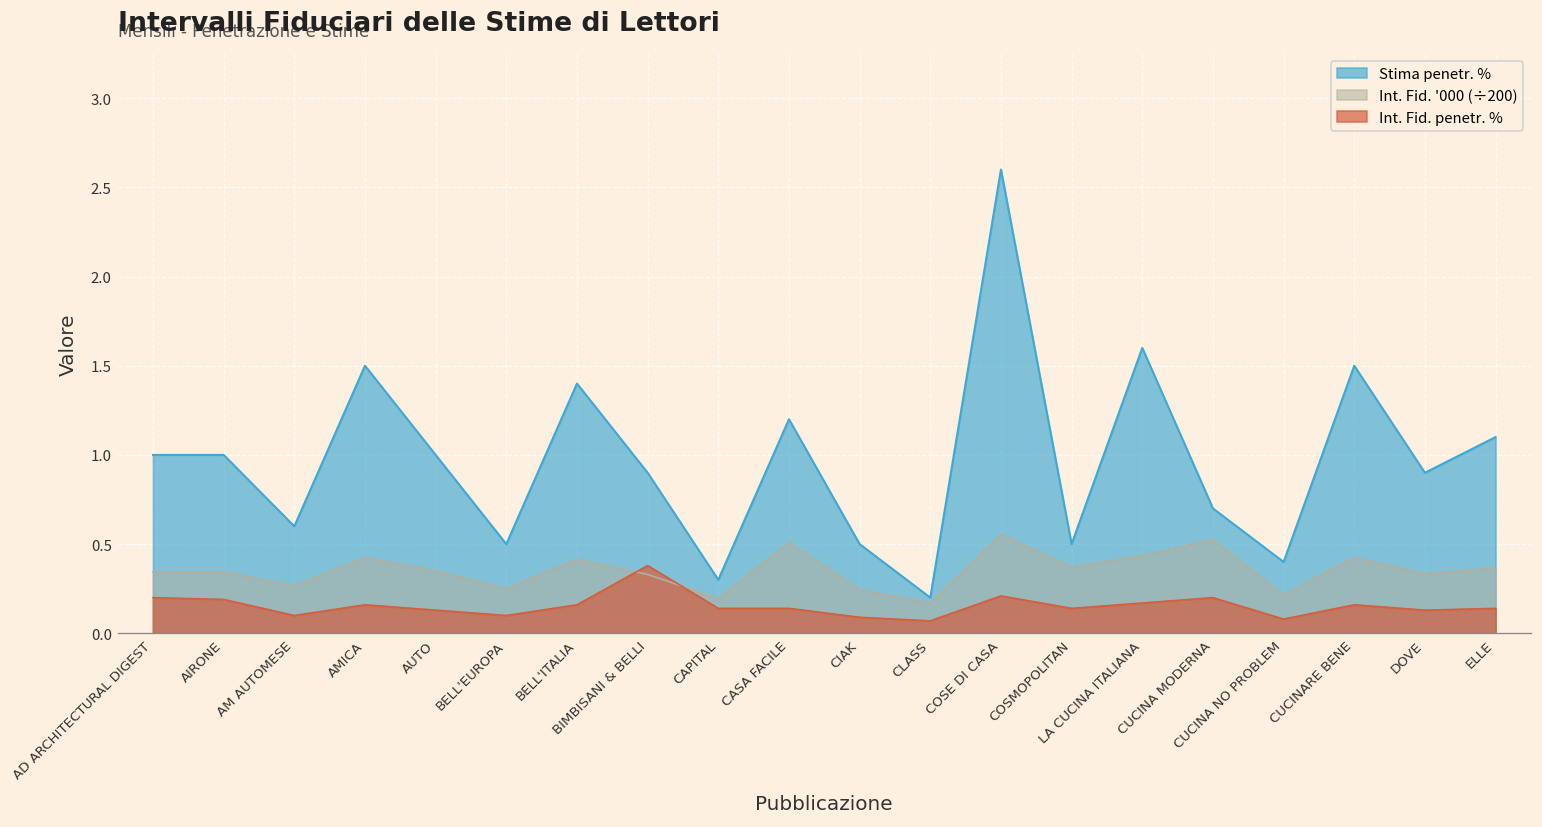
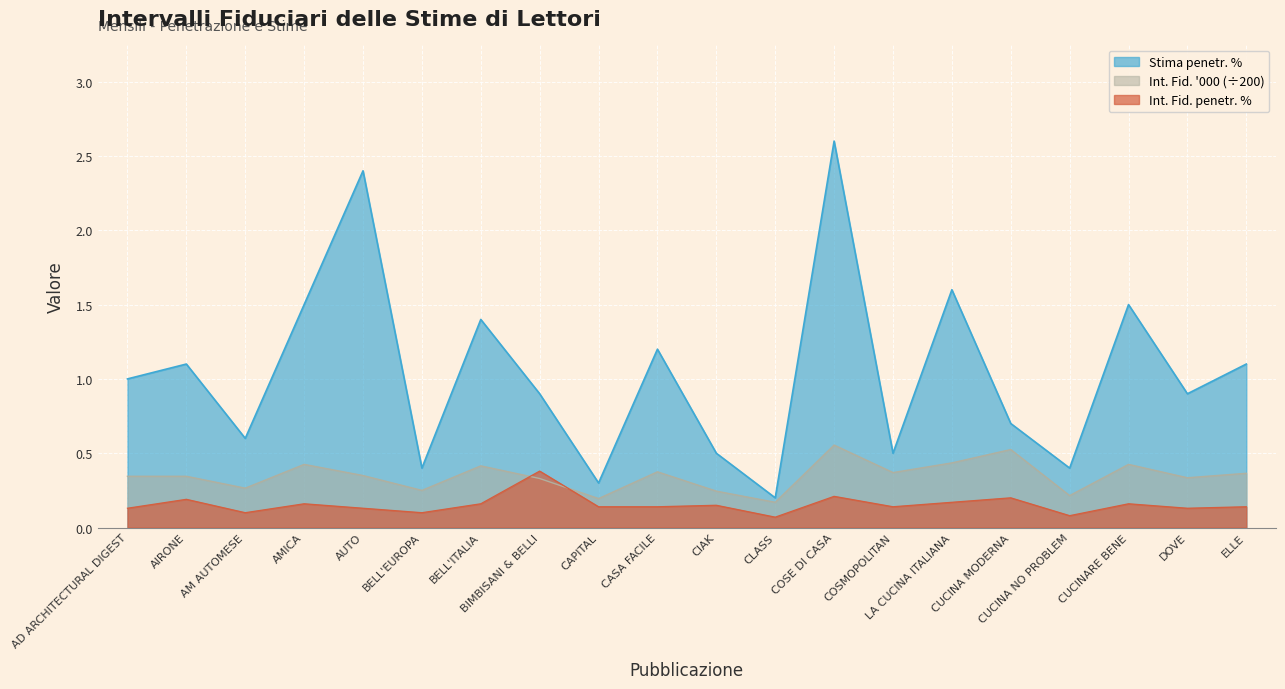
Int. Fid. penetr. %, AD ARCHITECTURAL DIGEST: 0.20 -> 0.13
Stima penetr. %, AIRONE: 1.0 -> 1.1
Stima penetr. %, AUTO: 1.0 -> 2.4
Stima penetr. %, BELL'EUROPA: 0.5 -> 0.4
Int. Fid. '000 (÷200), CASA FACILE: 0.51 -> 0.38
Int. Fid. penetr. %, CIAK: 0.09 -> 0.15
